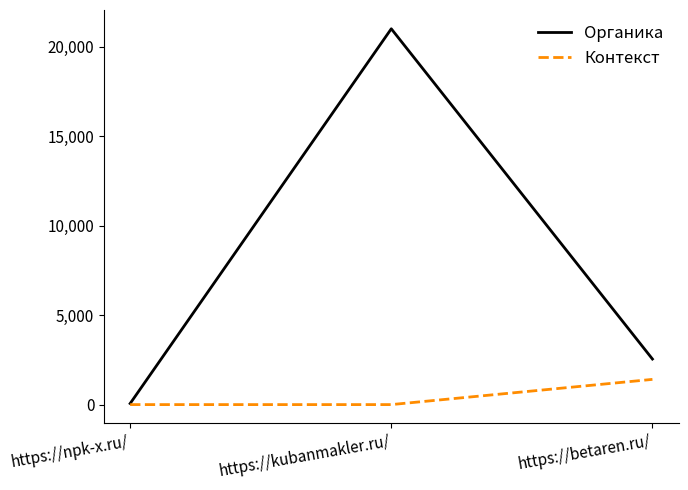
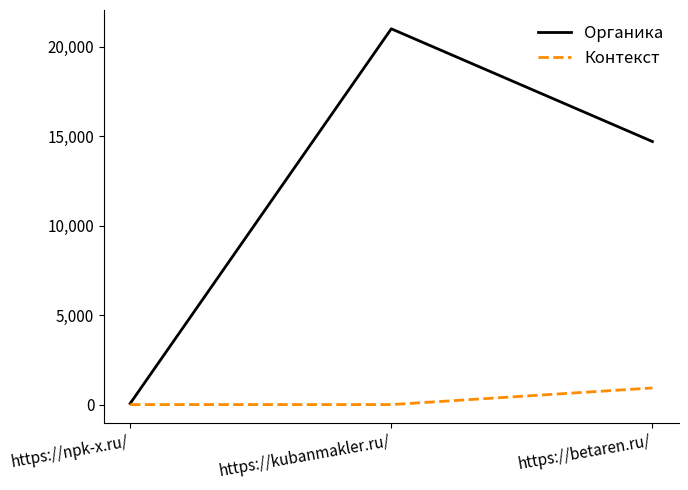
Органика, https://betaren.ru/: 2,500 -> 14,700
Контекст, https://betaren.ru/: 1,400 -> 900
